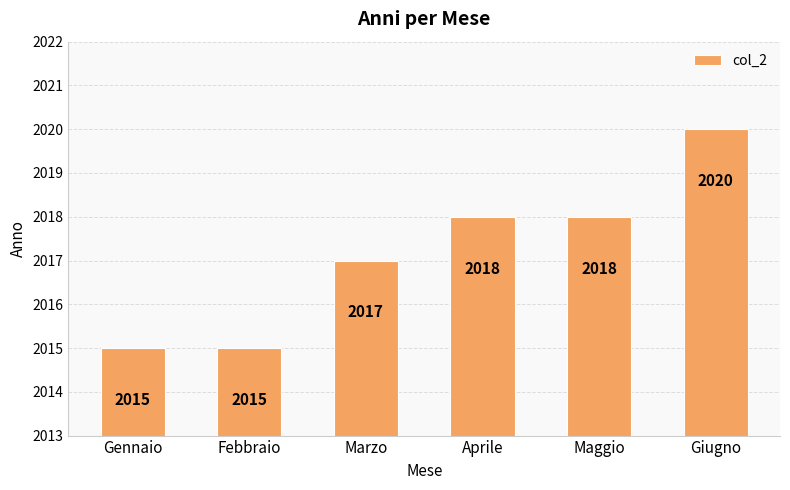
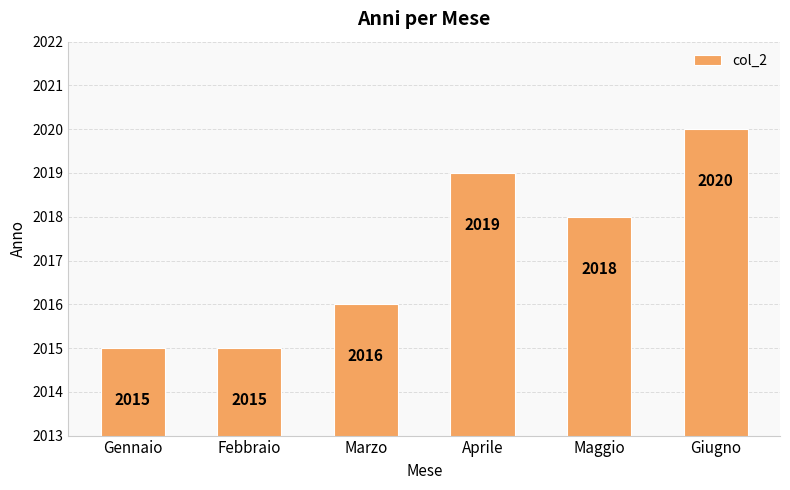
Marzo: 2017 -> 2016
Aprile: 2018 -> 2019
